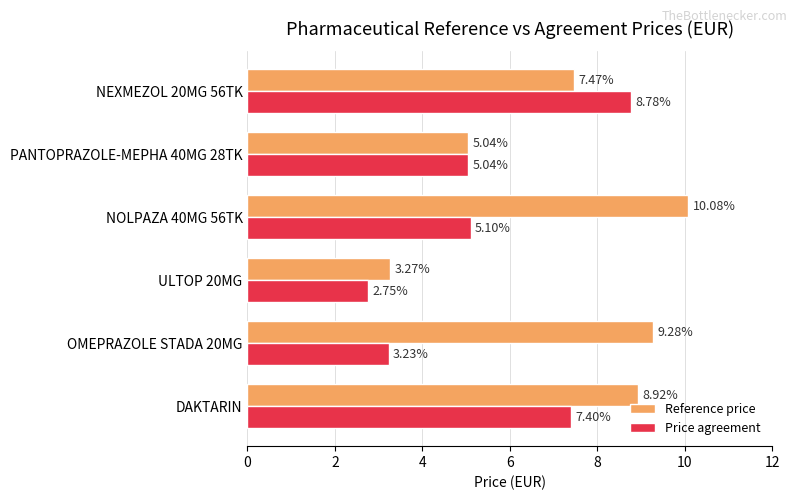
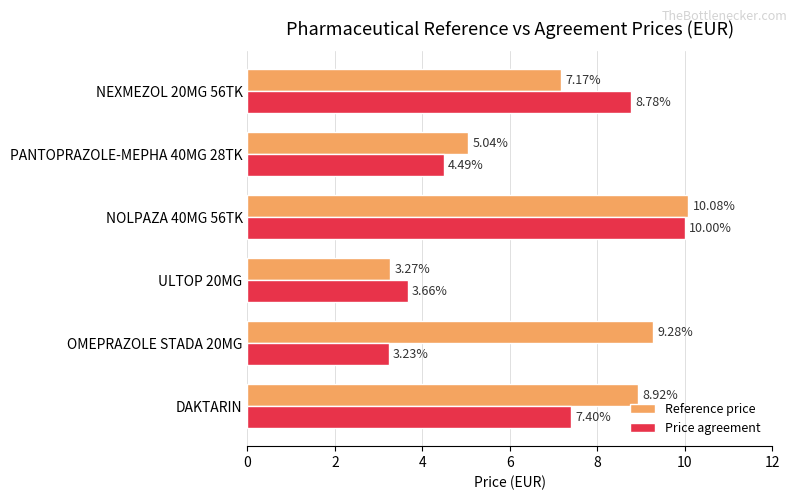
Reference price, NEXMEZOL 20MG 56TK: 7.47% -> 7.17%
Price agreement, PANTOPRAZOLE-MEPHA 40MG 28TK: 5.04% -> 4.49%
Price agreement, NOLPAZA 40MG 56TK: 5.10% -> 10.00%
Price agreement, ULTOP 20MG: 2.75% -> 3.66%
